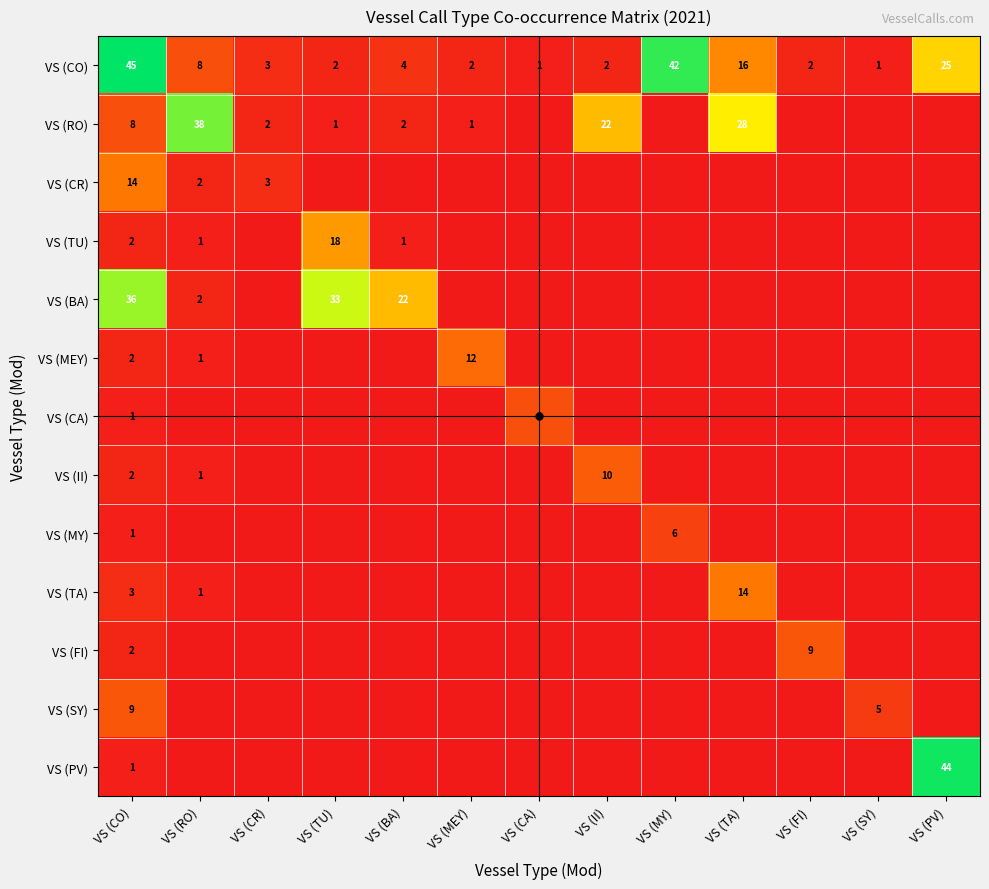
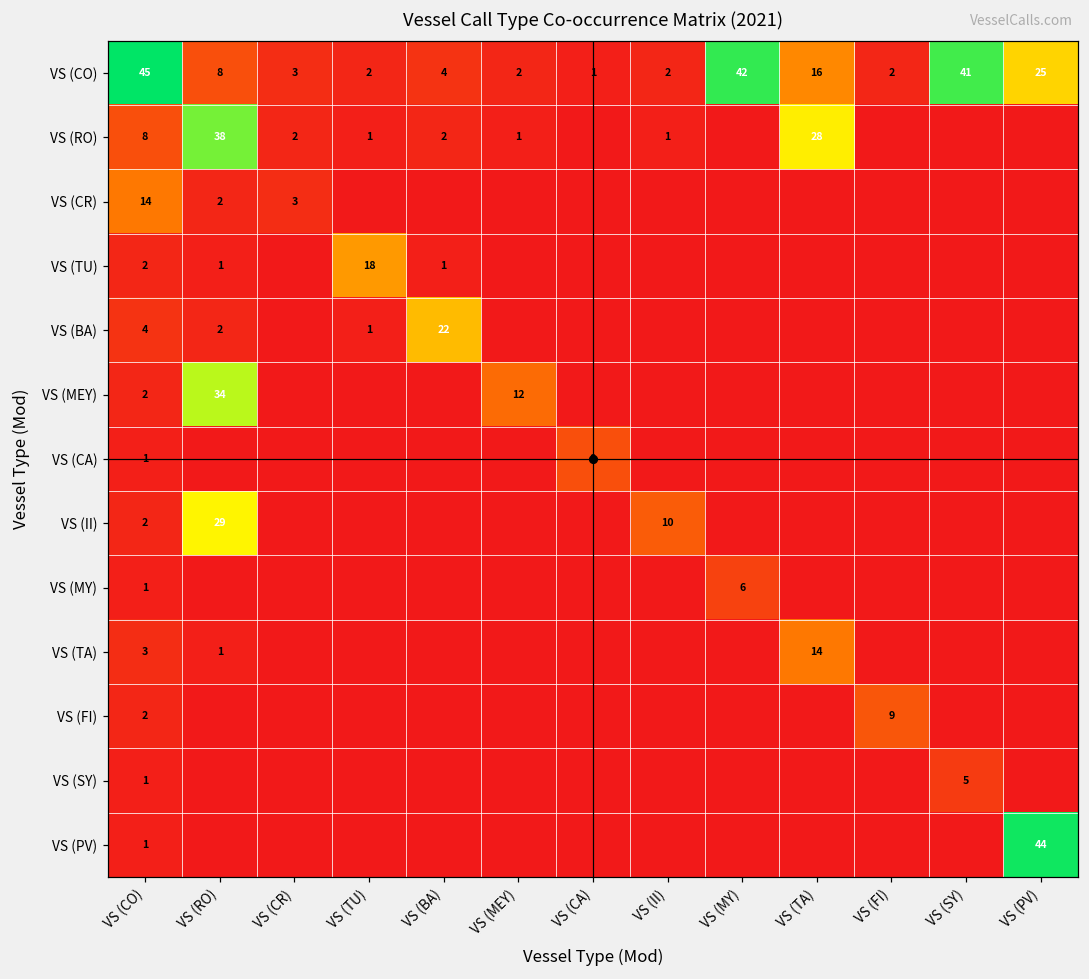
VS (CO), VS (SY): 1 -> 41
VS (RO), VS (II): 22 -> 1
VS (BA), VS (CO): 36 -> 4
VS (BA), VS (TU): 33 -> 1
VS (MEY), VS (RO): 1 -> 34
VS (II), VS (RO): 1 -> 29
VS (SY), VS (CO): 9 -> 1
